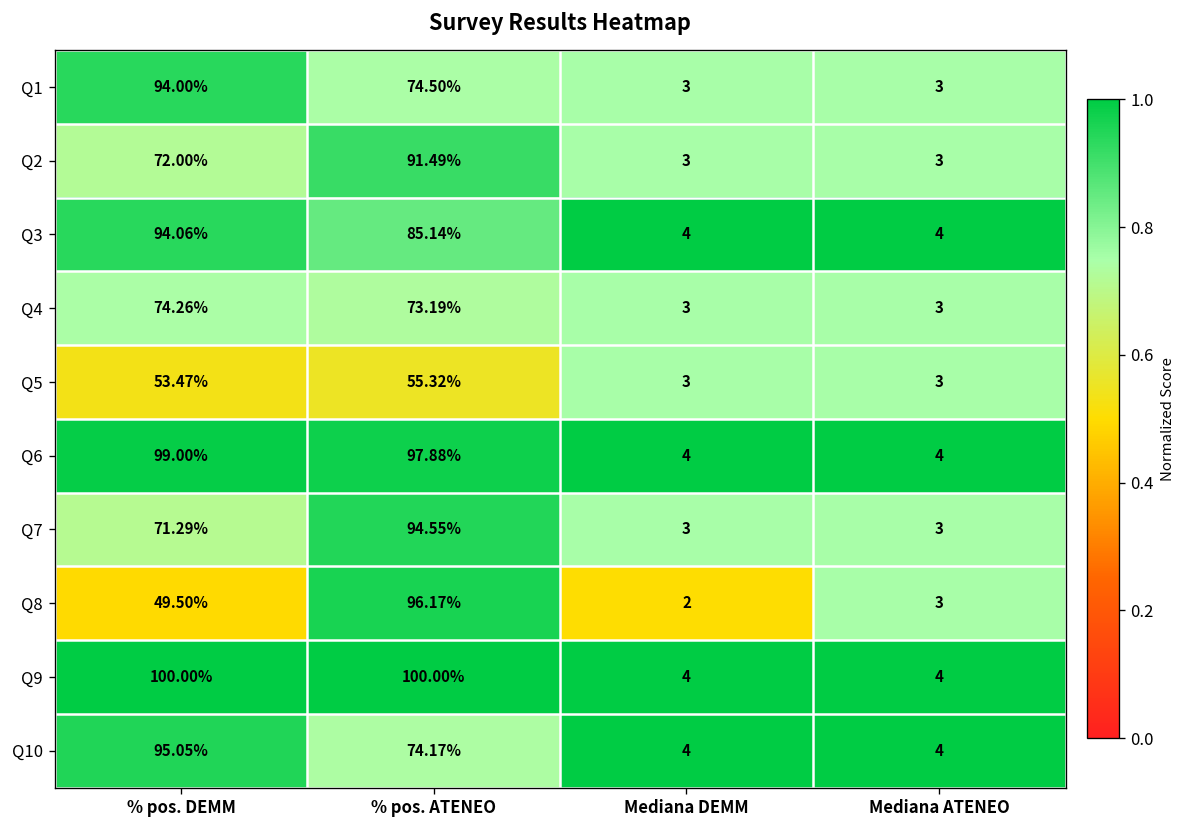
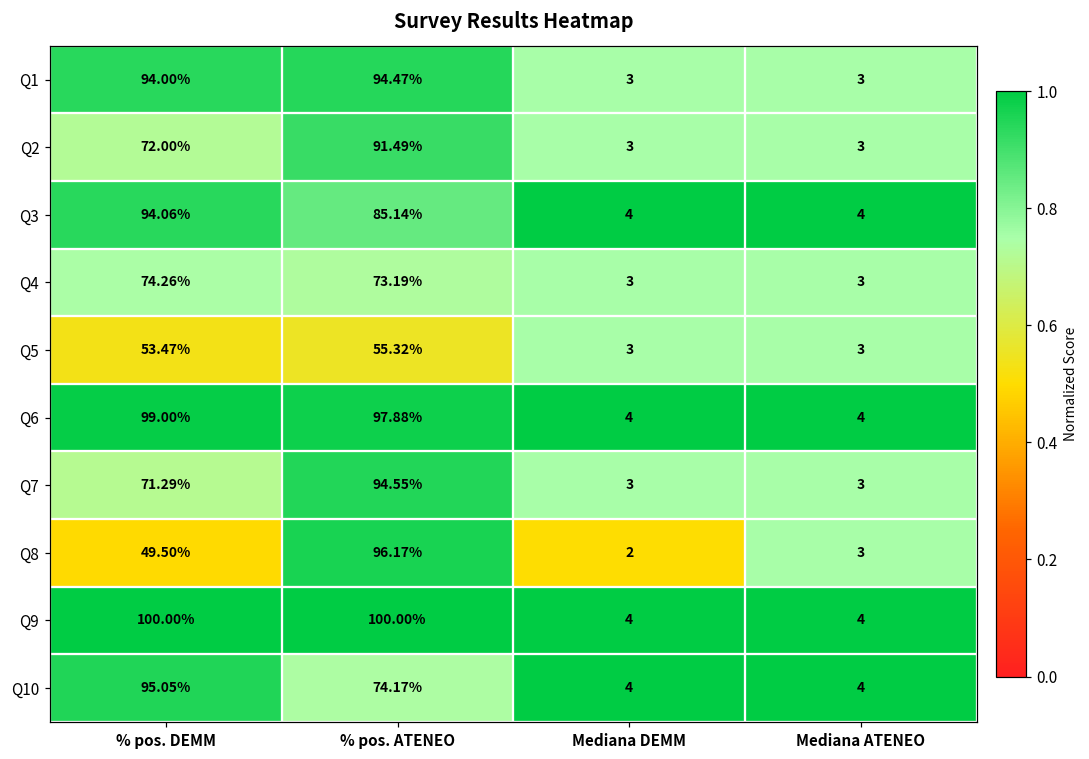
Q1, % pos. ATENEO: 74.50% -> 94.47%
